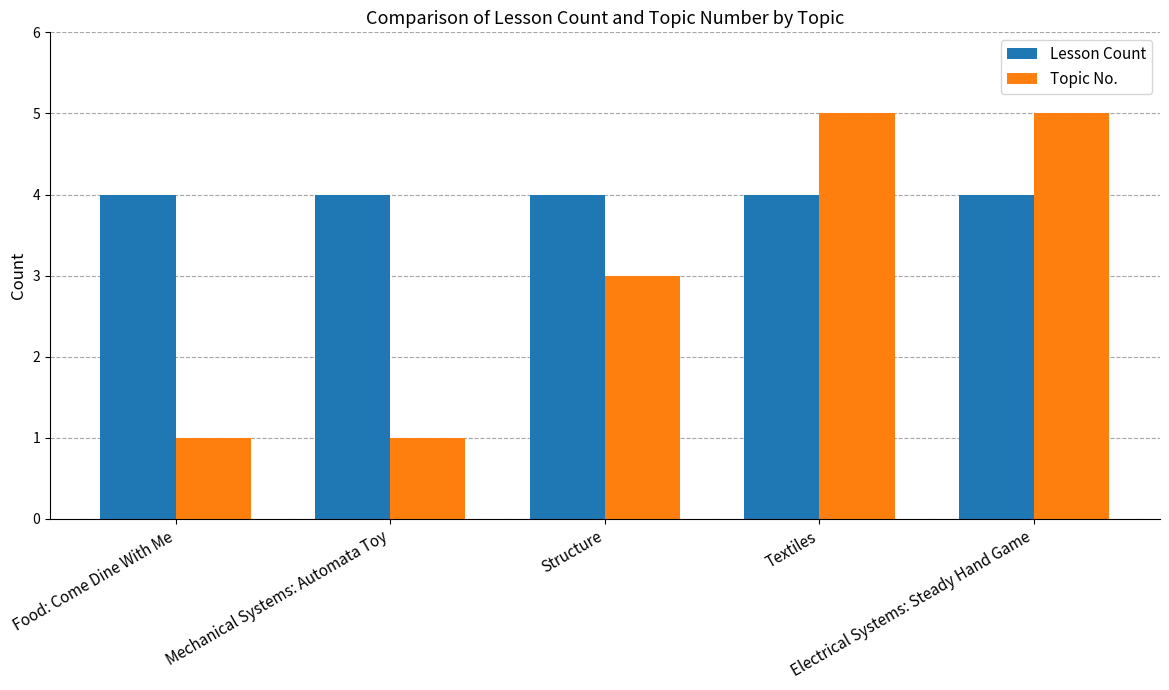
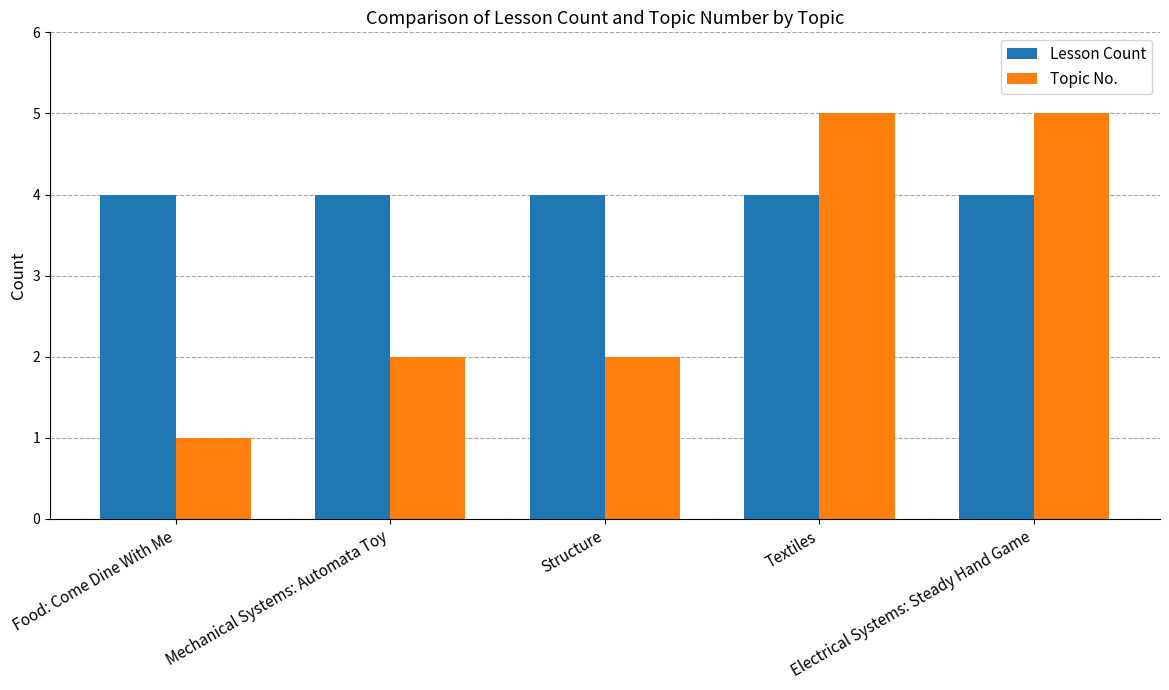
Topic No., Mechanical Systems: Automata Toy: 1 -> 2
Topic No., Structure: 3 -> 2
